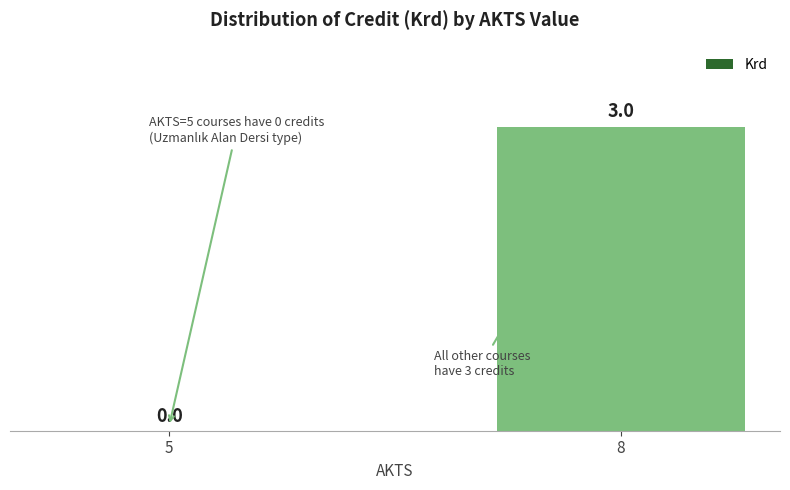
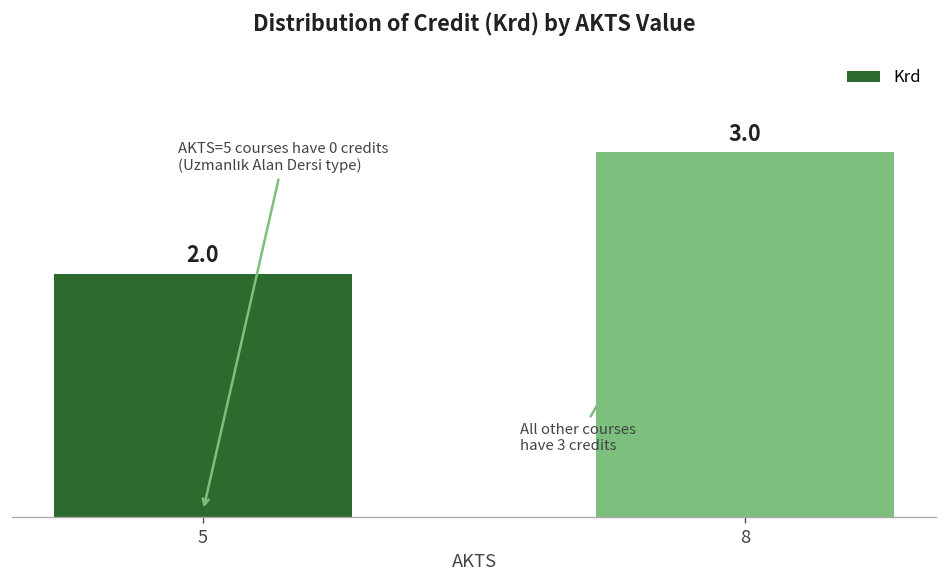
5: 0.0 -> 2.0
